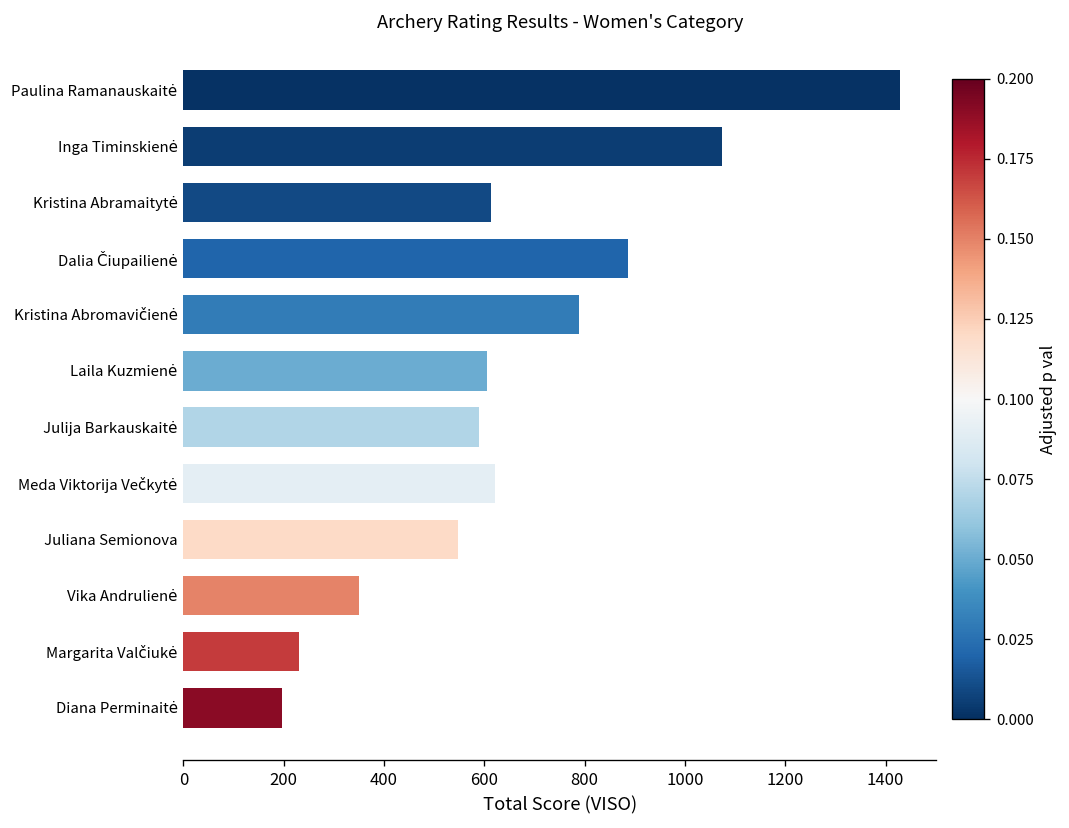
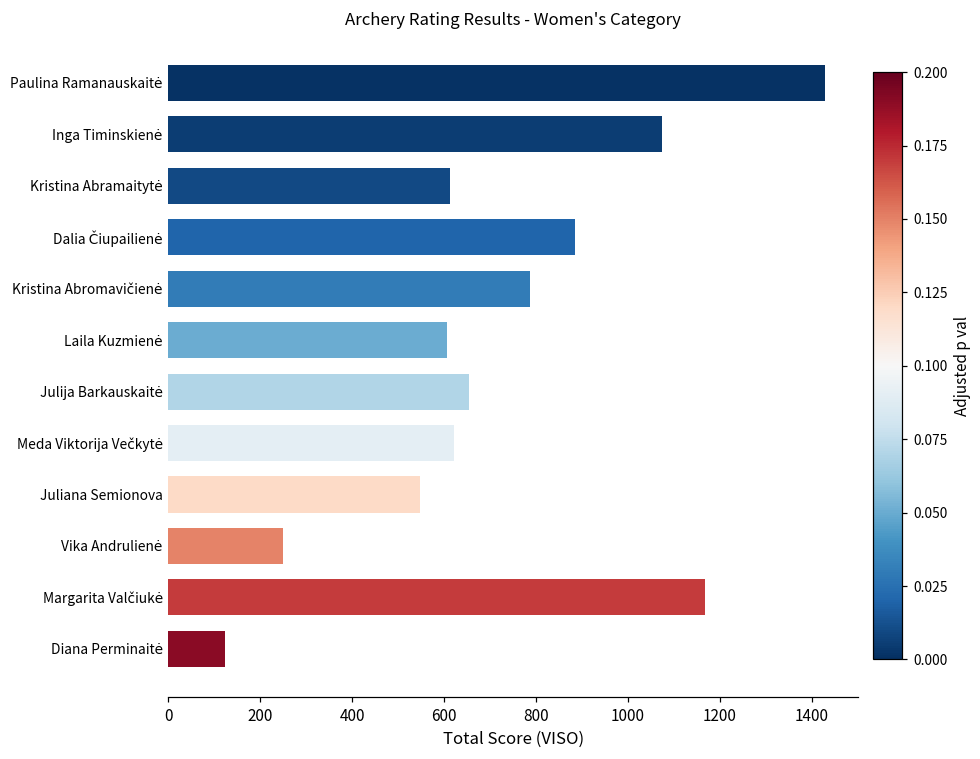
Julija Barkauskaitė: 590 -> 660
Vika Andrulienė: 350 -> 250
Margarita Valčiukė: 230 -> 1170
Diana Perminaitė: 200 -> 120
